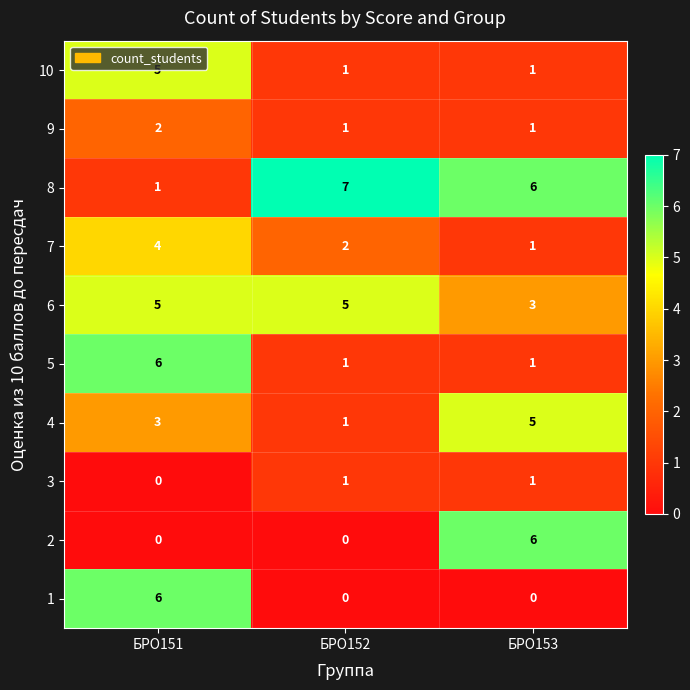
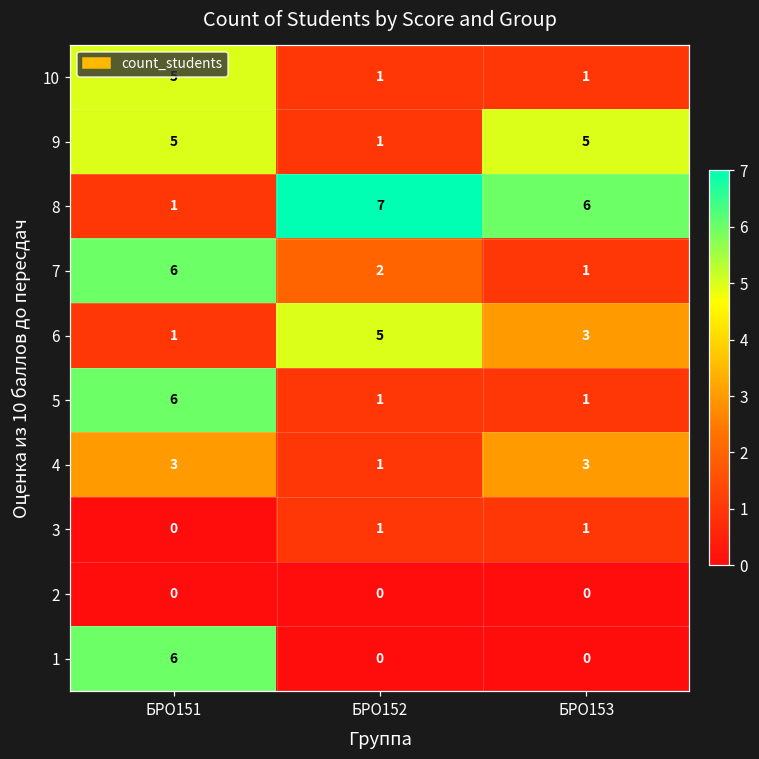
9, БРО151: 2 -> 5
9, БРО153: 1 -> 5
7, БРО151: 4 -> 6
6, БРО151: 5 -> 1
4, БРО153: 5 -> 3
2, БРО153: 6 -> 0
